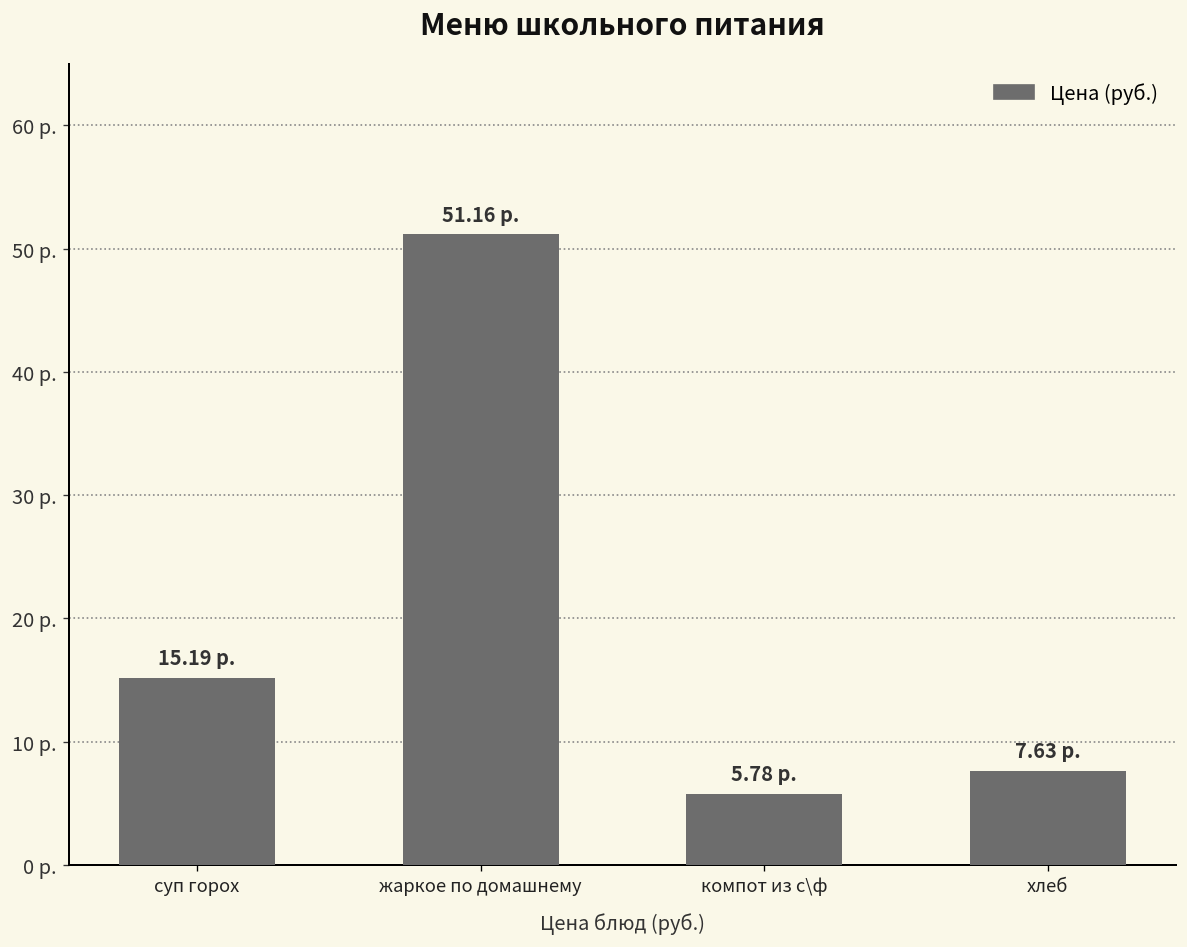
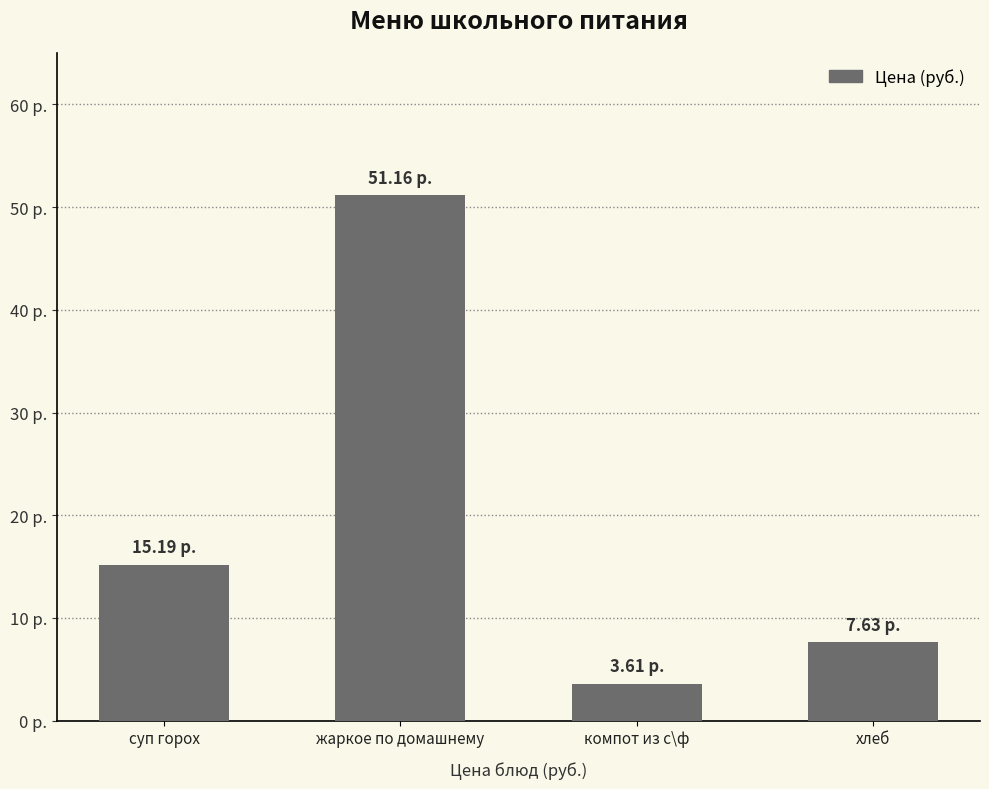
компот из с\ф: 5.78 -> 3.61
